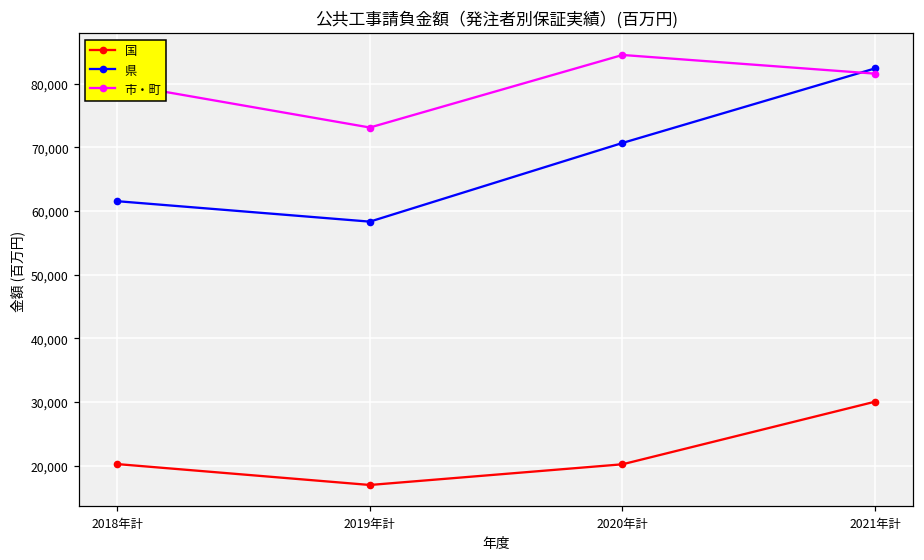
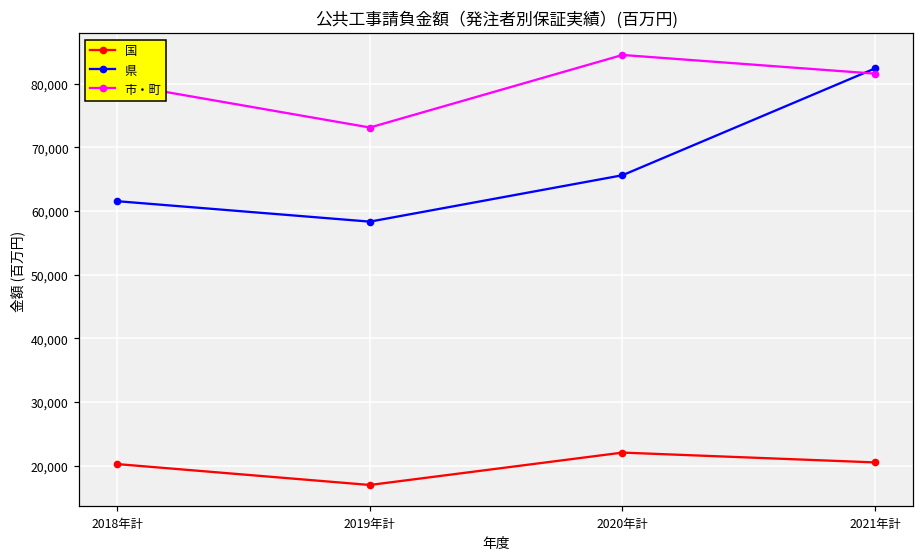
国, 2020年計: 20,000 -> 22,000
県, 2020年計: 71,000 -> 66,000
国, 2021年計: 30,000 -> 21,000
